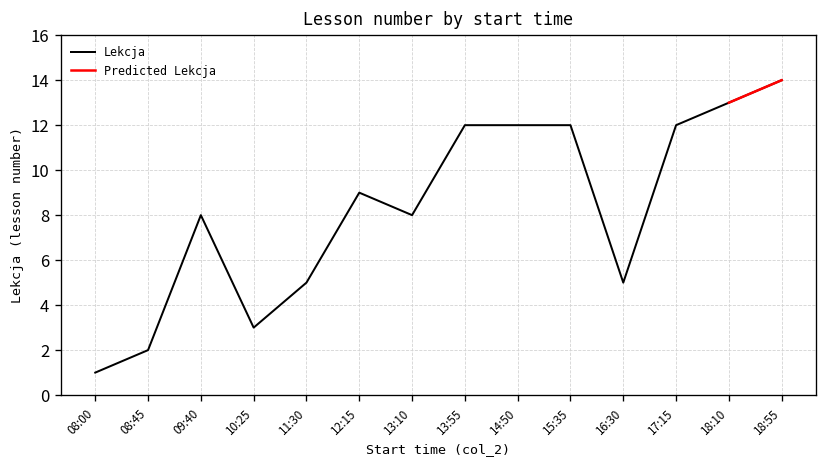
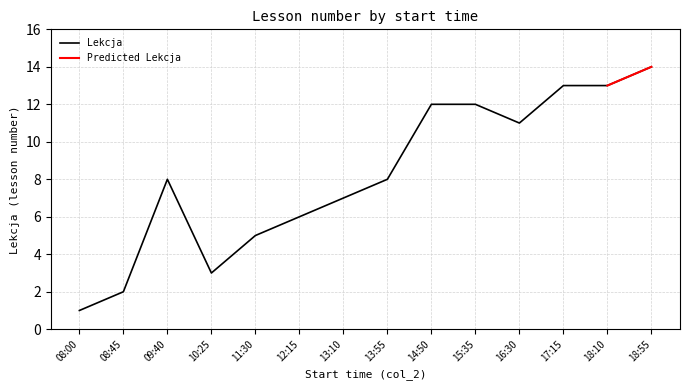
Lekcja, 12:15: 9 -> 6
Lekcja, 13:10: 8 -> 7
Lekcja, 13:55: 12 -> 8
Lekcja, 16:30: 5 -> 11
Lekcja, 17:15: 12 -> 13
